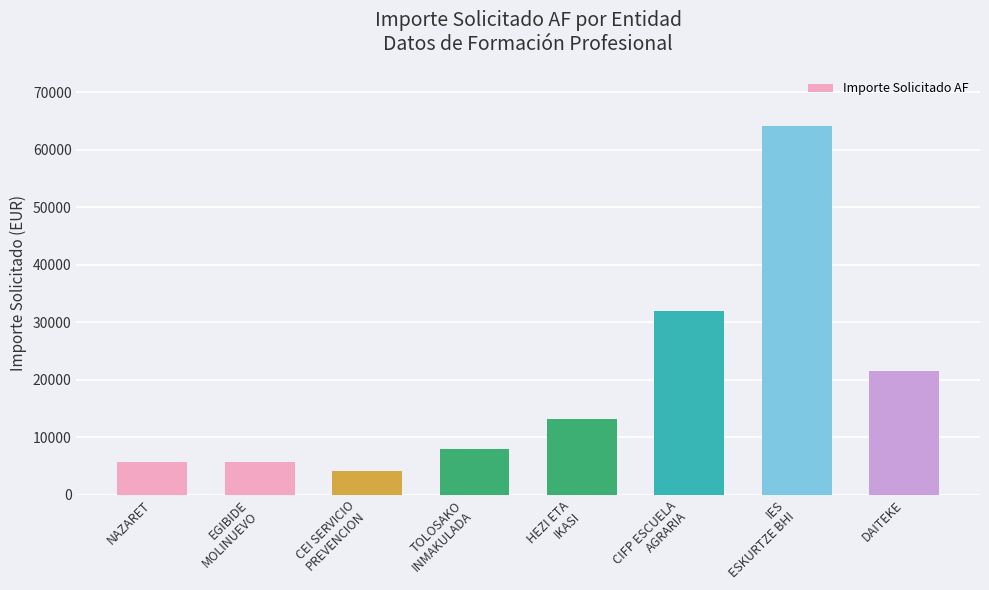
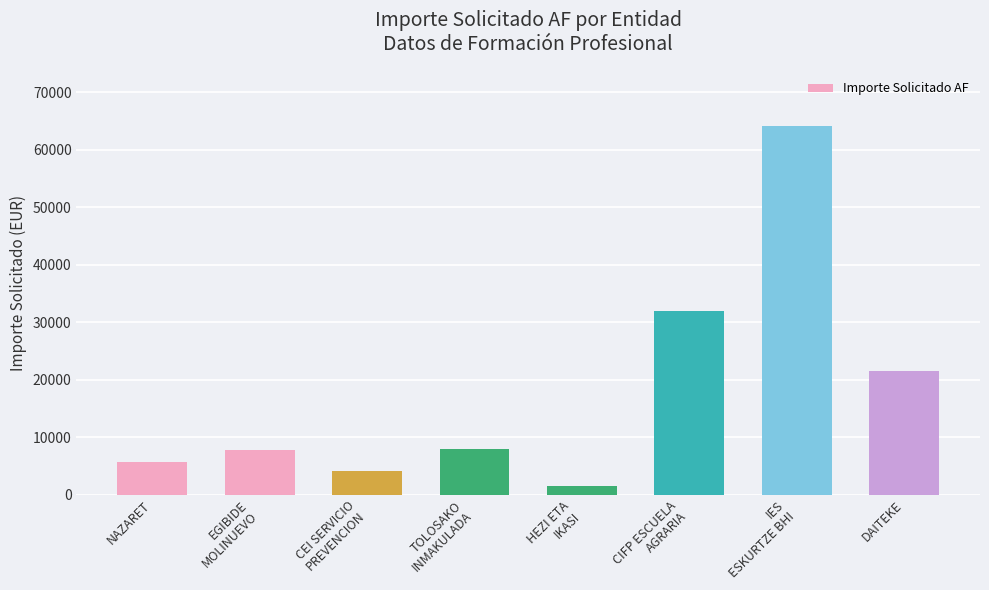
EGIBIDE MOLINUEVO: 6000 -> 8000
HEZI ETA IKASI: 13000 -> 1000
